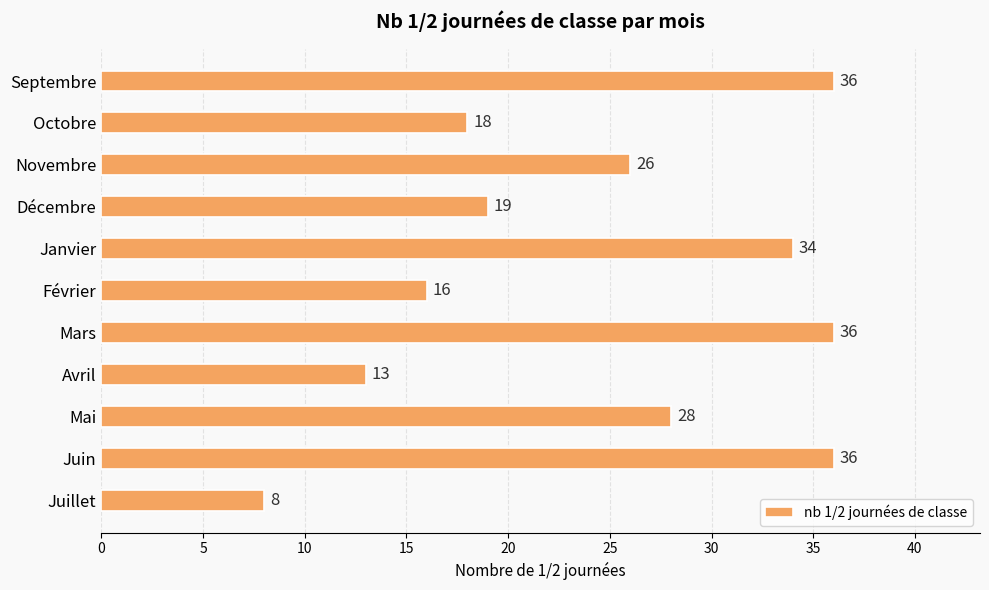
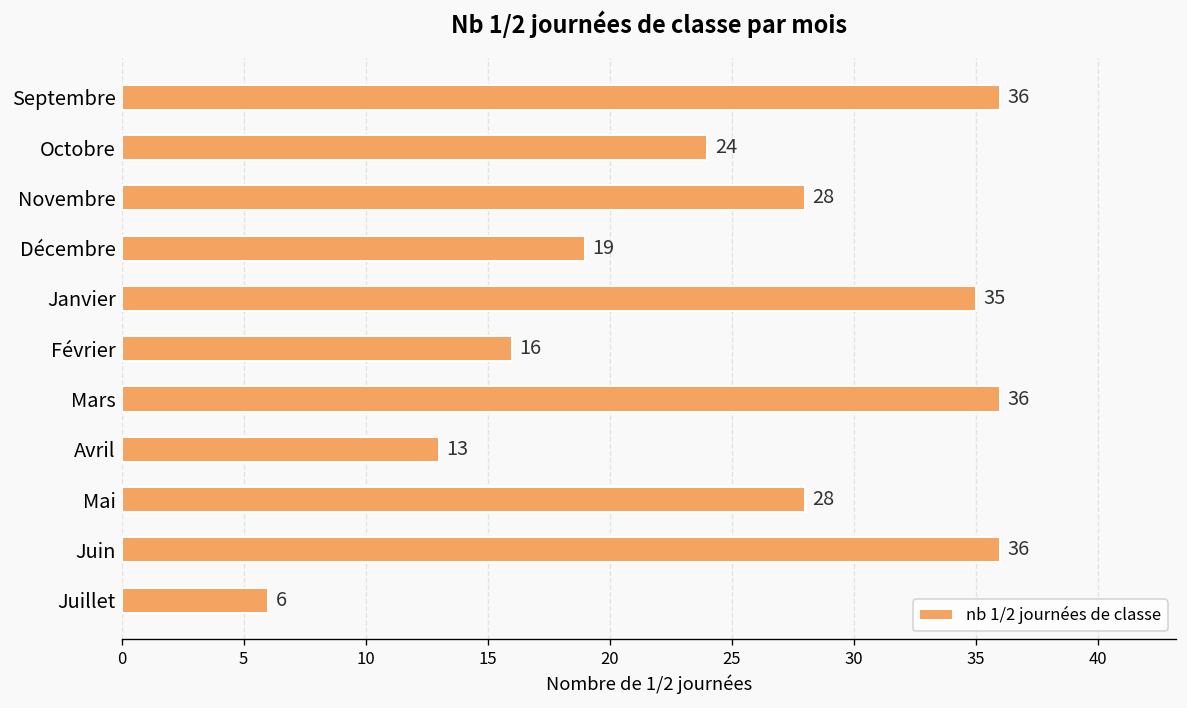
Octobre: 18 -> 24
Novembre: 26 -> 28
Janvier: 34 -> 35
Juillet: 8 -> 6
